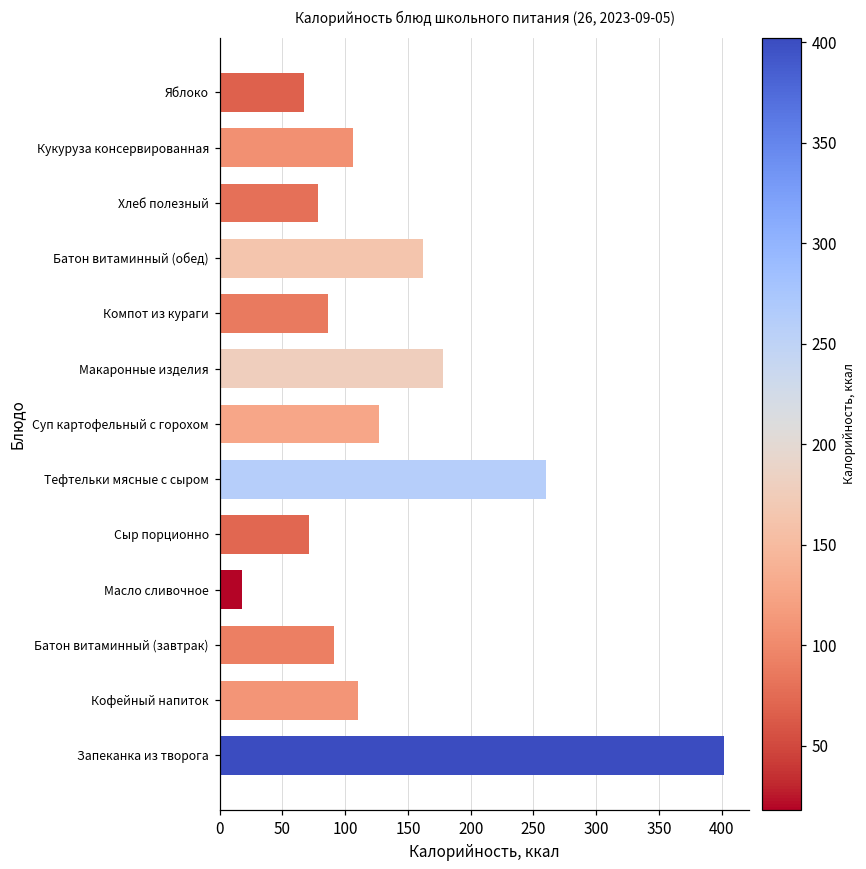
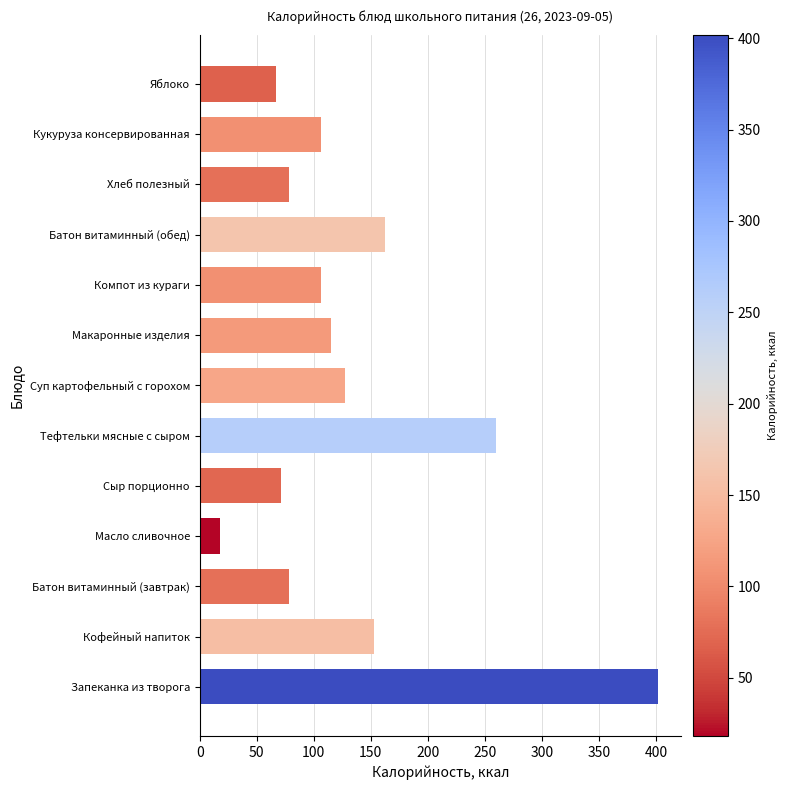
Компот из кураги: 86 -> 106
Макаронные изделия: 178 -> 115
Батон витаминный (завтрак): 91 -> 78
Кофейный напиток: 110 -> 153
